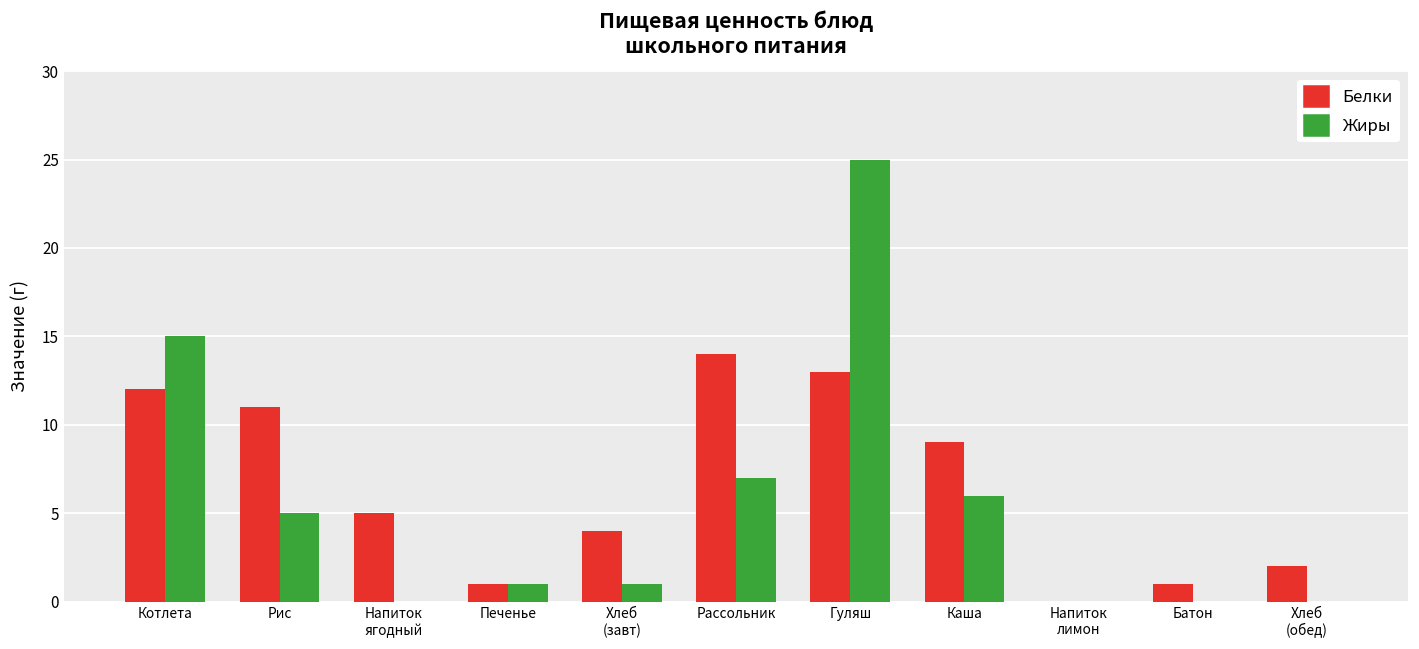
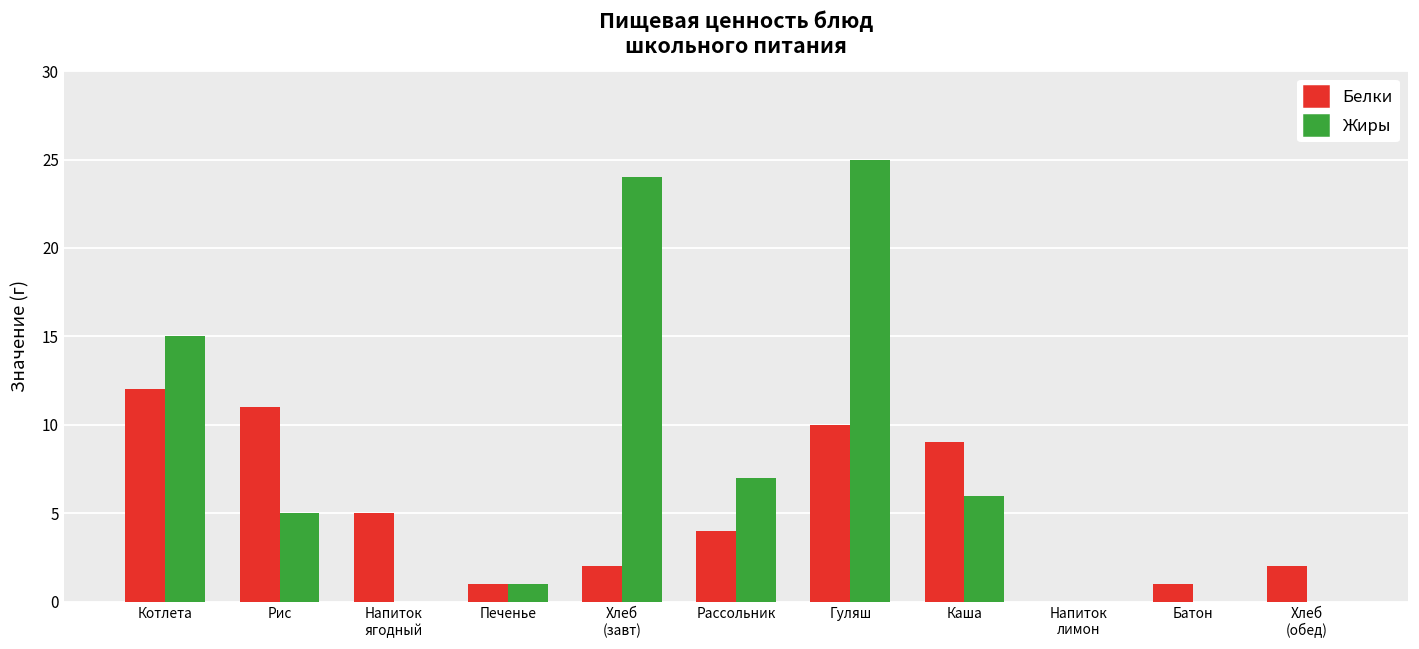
Белки, Хлеб (завт): 4 -> 2
Жиры, Хлеб (завт): 1 -> 24
Белки, Рассольник: 14 -> 4
Белки, Гуляш: 13 -> 10
